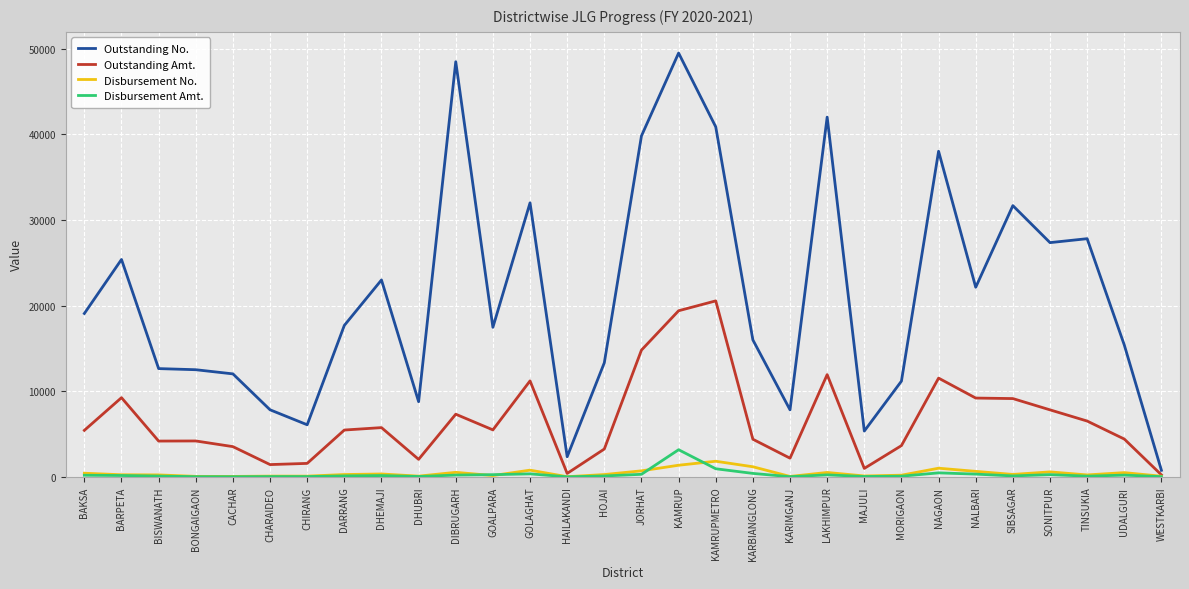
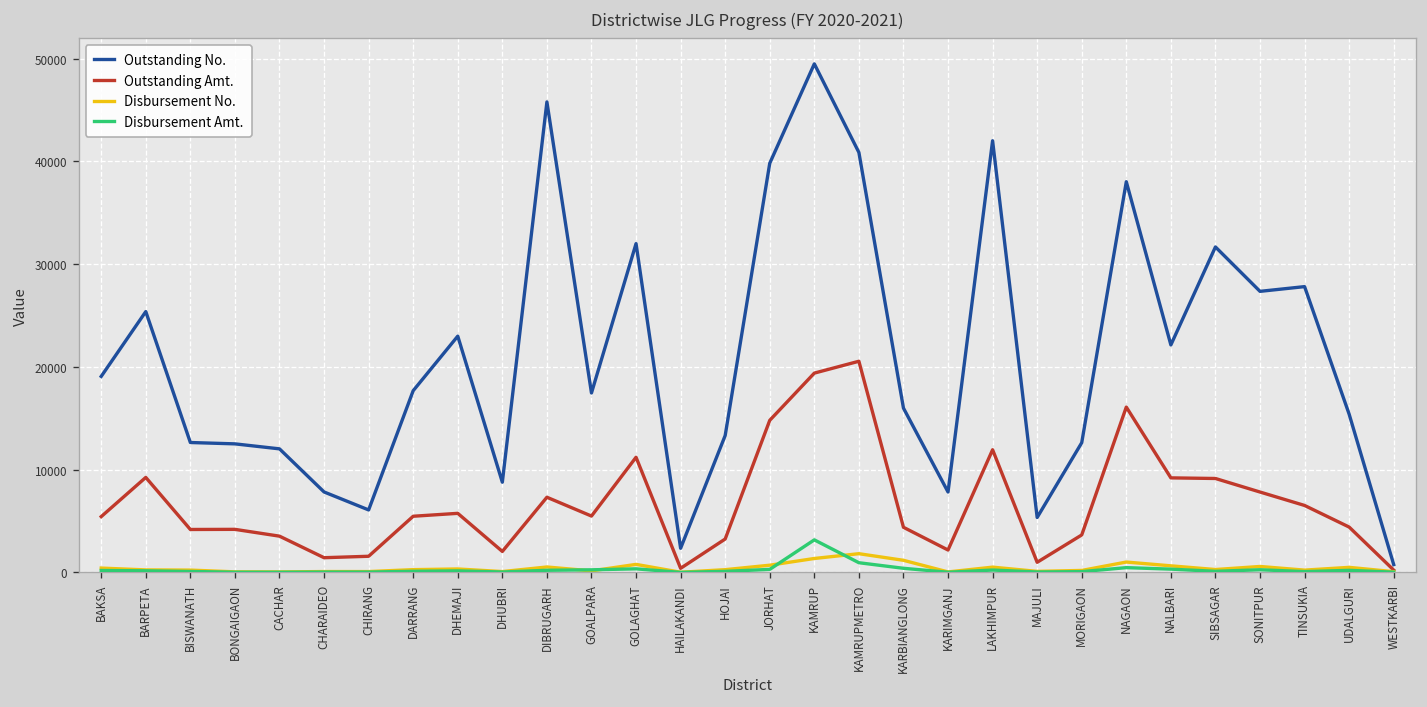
Outstanding No., DIBRUGARH: 48000 -> 46000
Outstanding No., MORIGAON: 11000 -> 13000
Outstanding Amt., NAGAON: 12000 -> 16000
